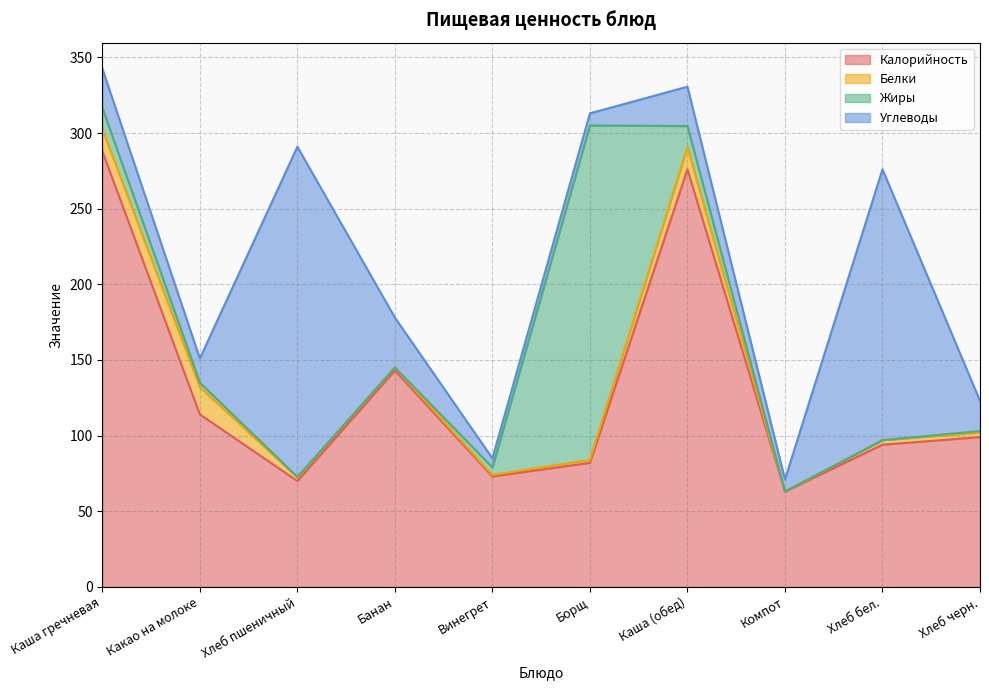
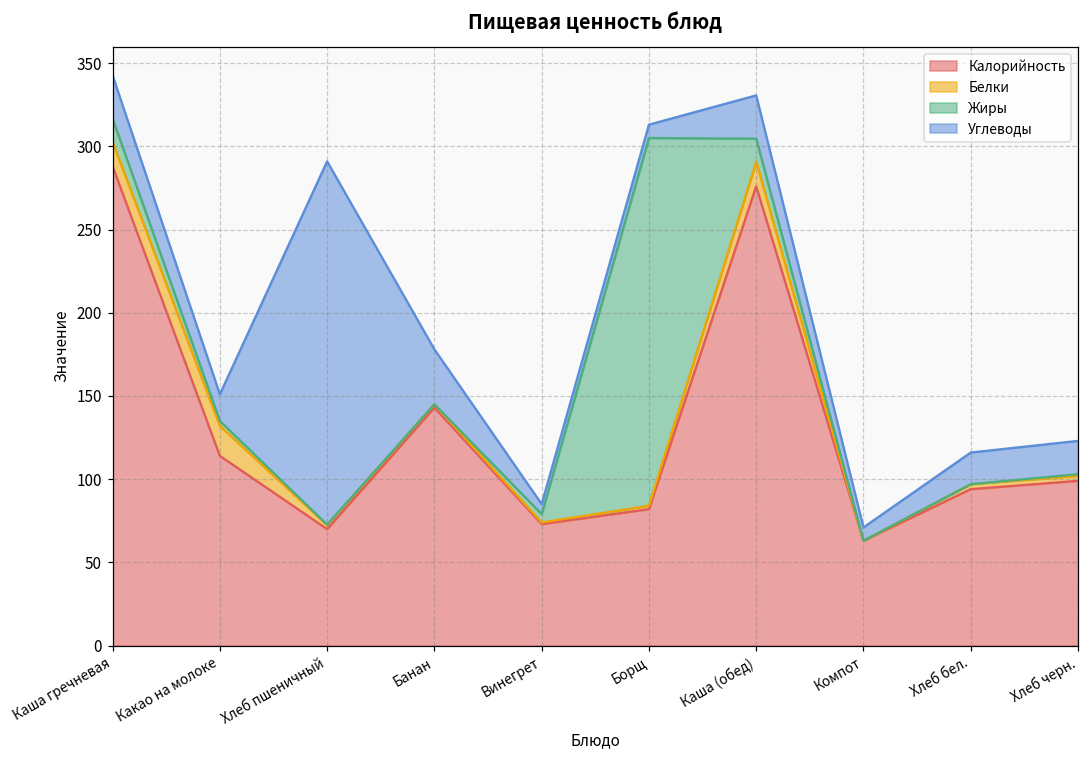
Углеводы, Хлеб бел.: 179 -> 19
